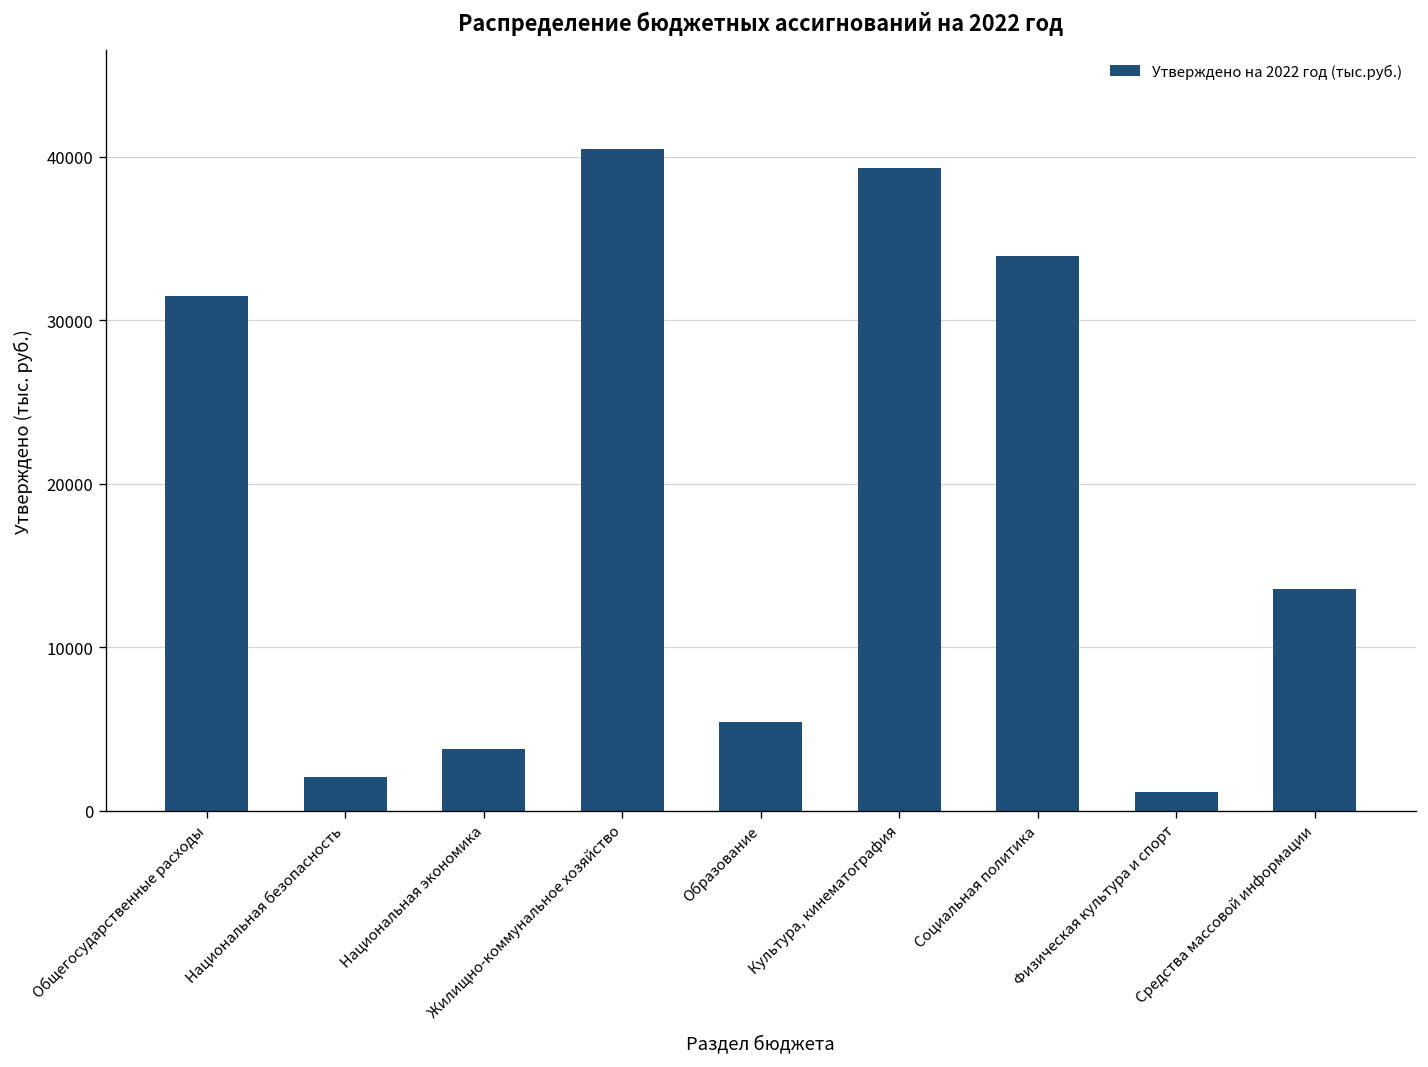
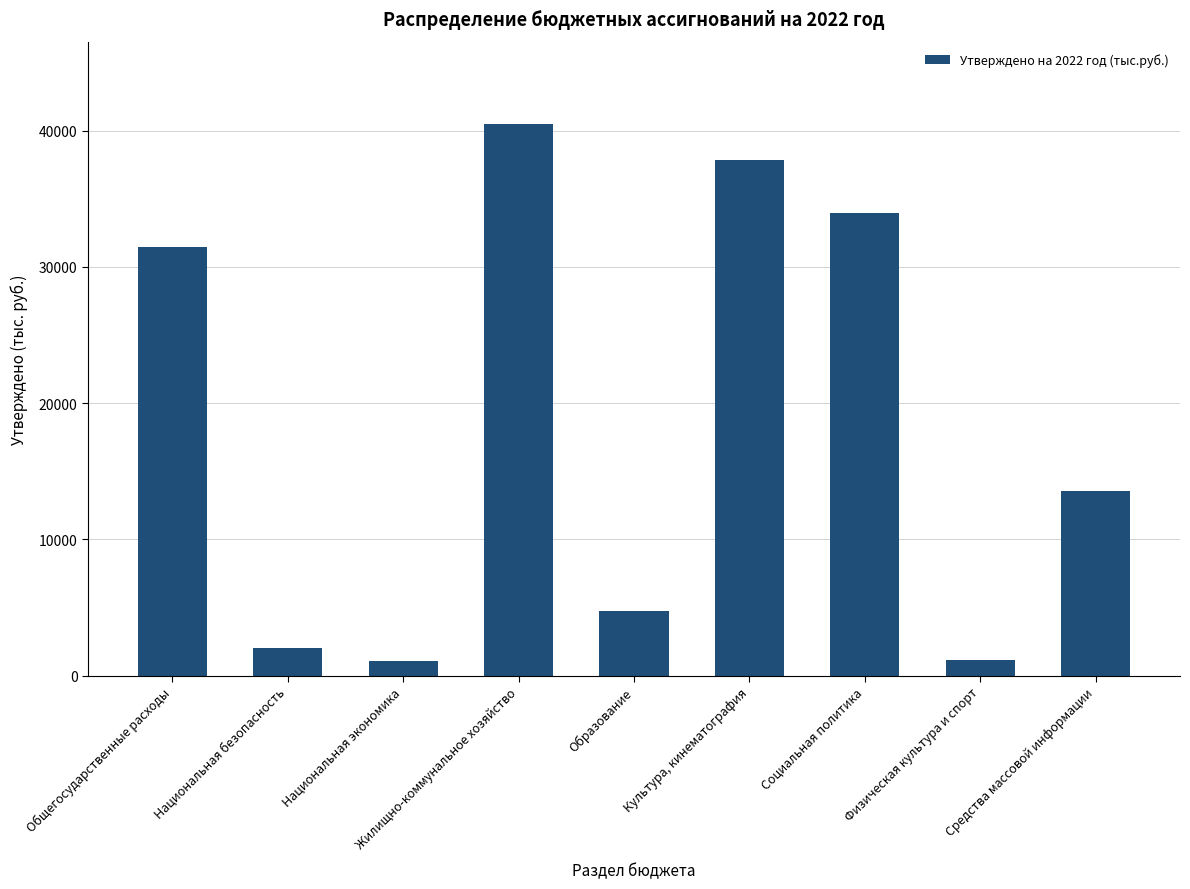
Национальная экономика: 3800 -> 1100
Образование: 5500 -> 4700
Культура, кинематография: 39300 -> 37900
